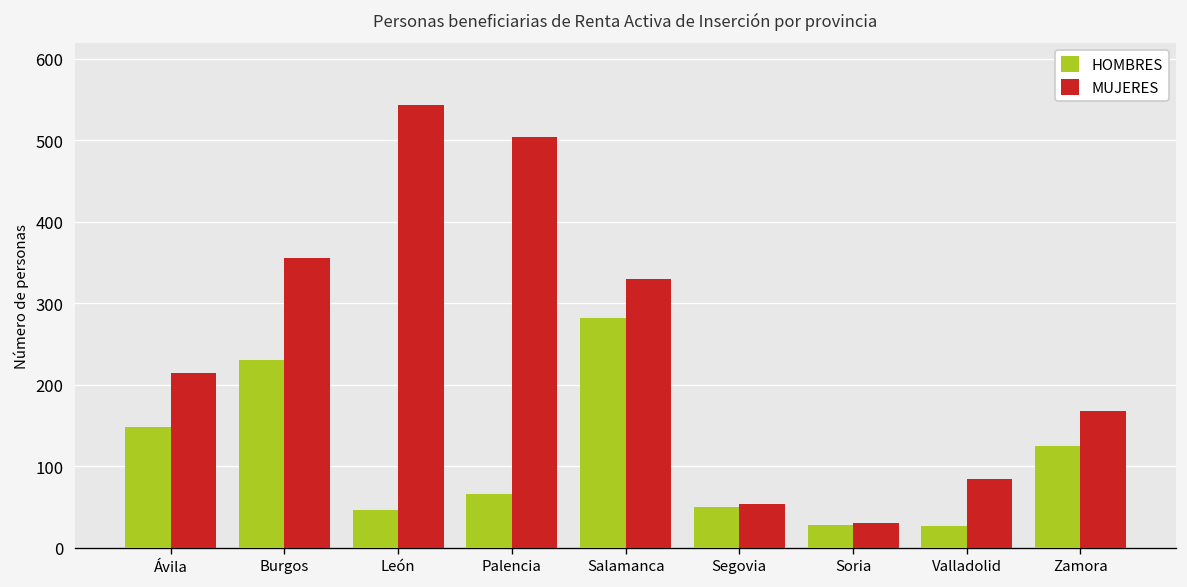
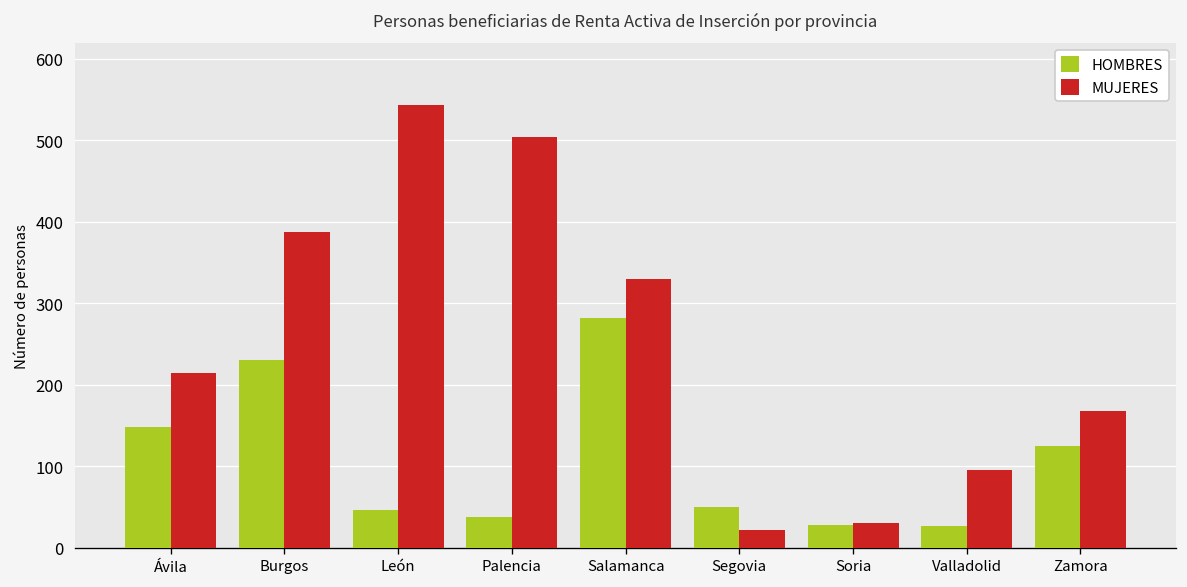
MUJERES, Burgos: 360 -> 390
HOMBRES, Palencia: 70 -> 40
MUJERES, Segovia: 50 -> 20
MUJERES, Valladolid: 80 -> 100
